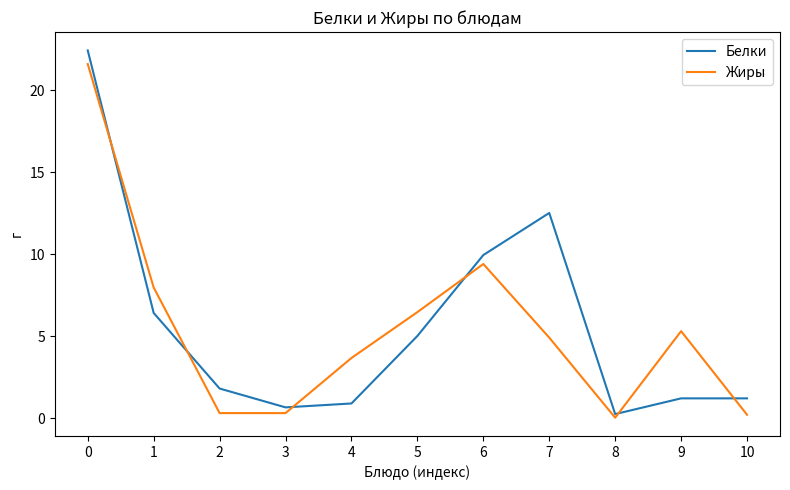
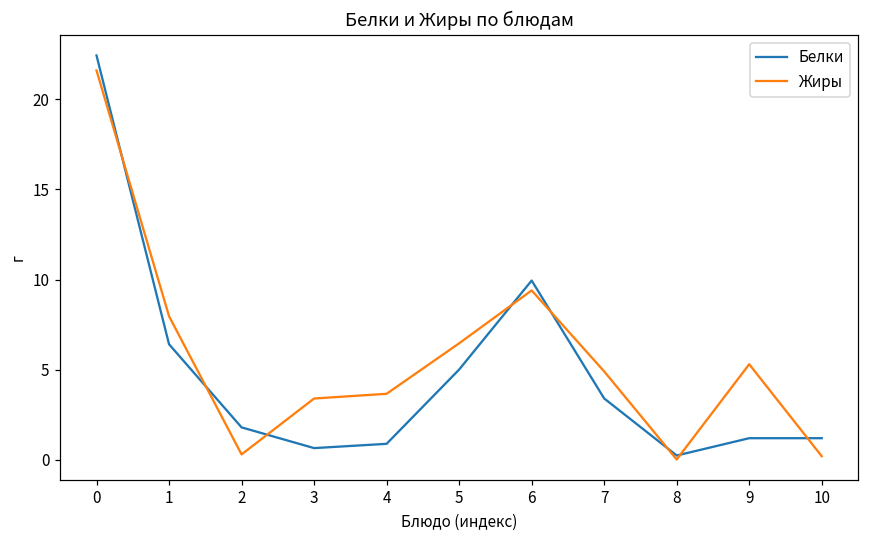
Жиры, 3: 0.3 -> 3.4
Белки, 7: 12.5 -> 3.4
